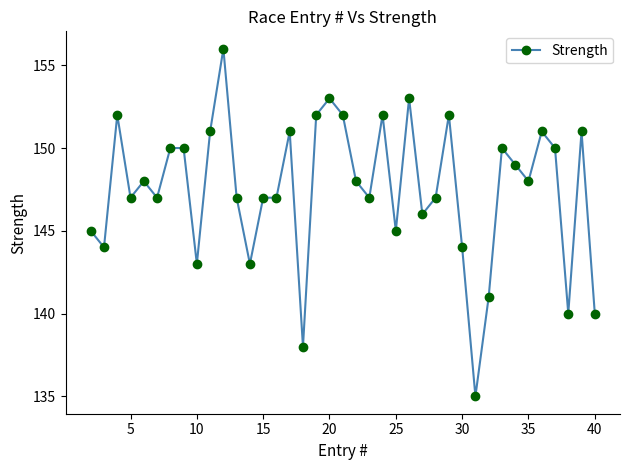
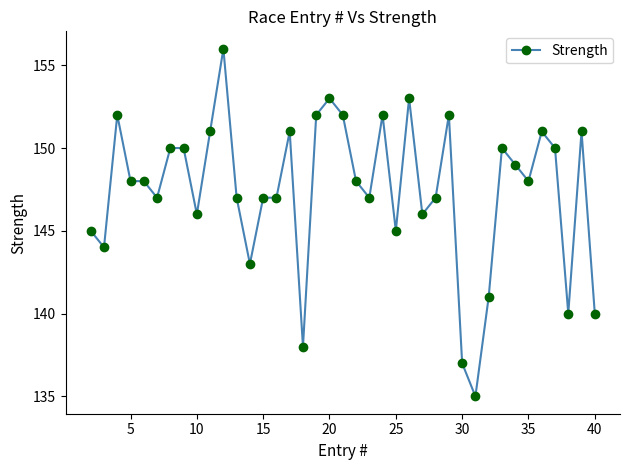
5: 147 -> 148
10: 143 -> 146
30: 144 -> 137
